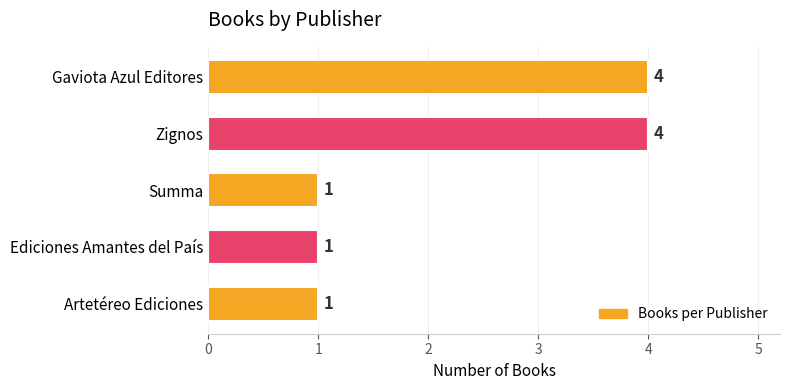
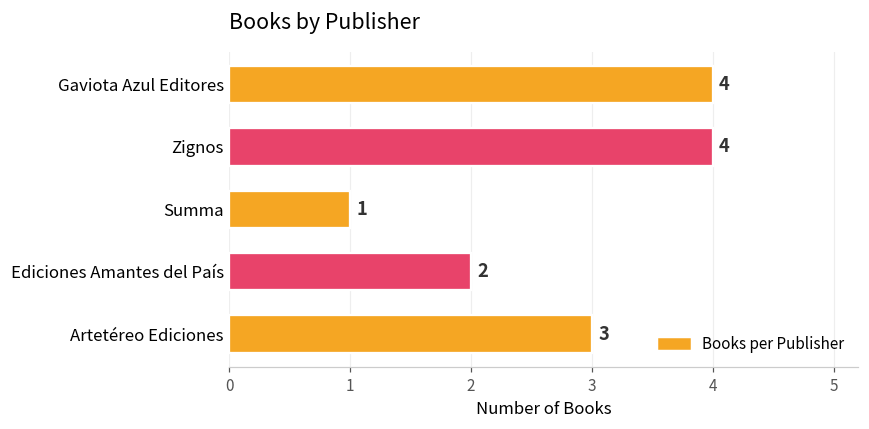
Ediciones Amantes del País: 1 -> 2
Artetéreo Ediciones: 1 -> 3
